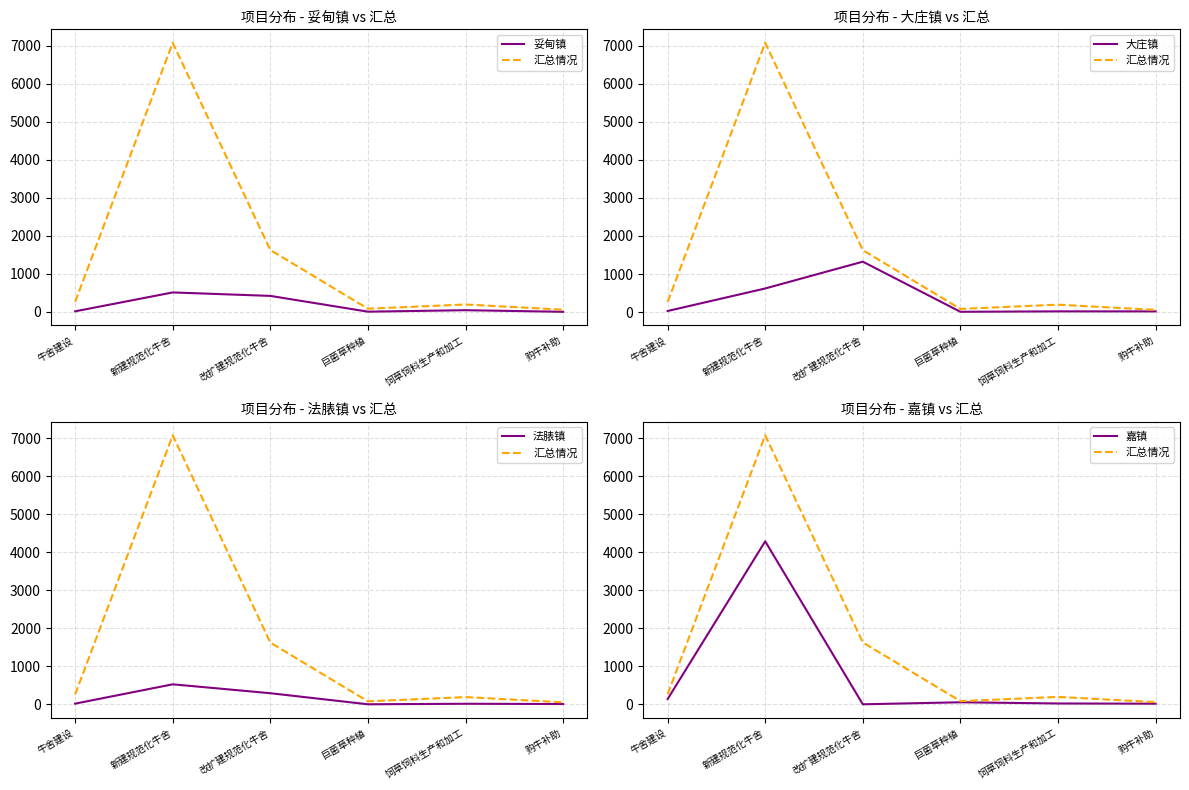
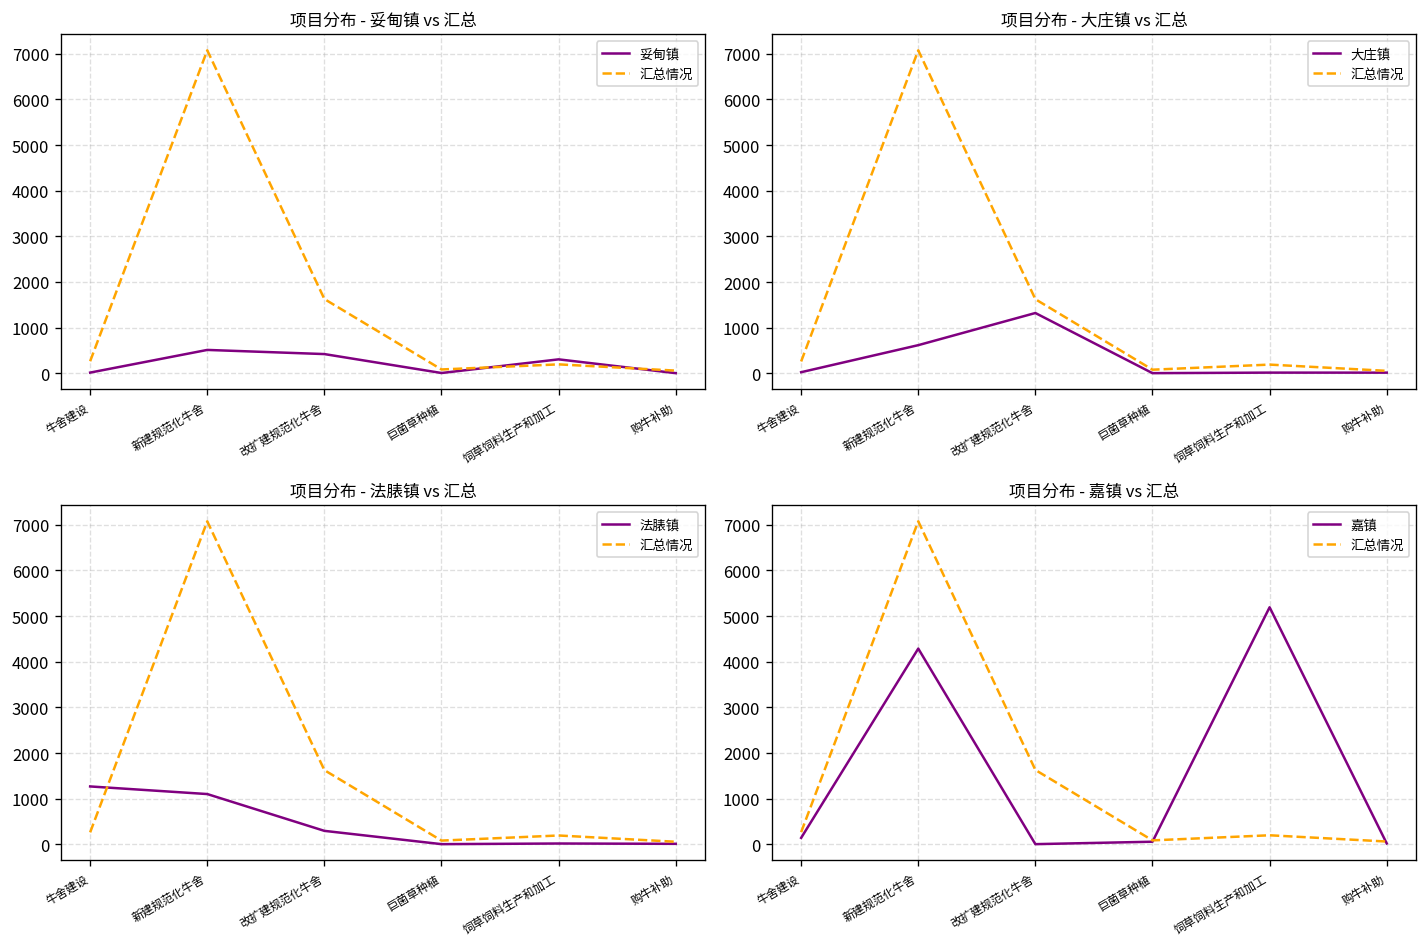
项目分布 - 妥甸镇 vs 汇总, 妥甸镇, 饲草饲料生产和加工: 0 -> 300
项目分布 - 法脿镇 vs 汇总, 法脿镇, 牛舍建设: 0 -> 1300
项目分布 - 法脿镇 vs 汇总, 法脿镇, 新建规范化牛舍: 500 -> 1100
项目分布 - 嘉镇 vs 汇总, 嘉镇, 饲草饲料生产和加工: 0 -> 5200
